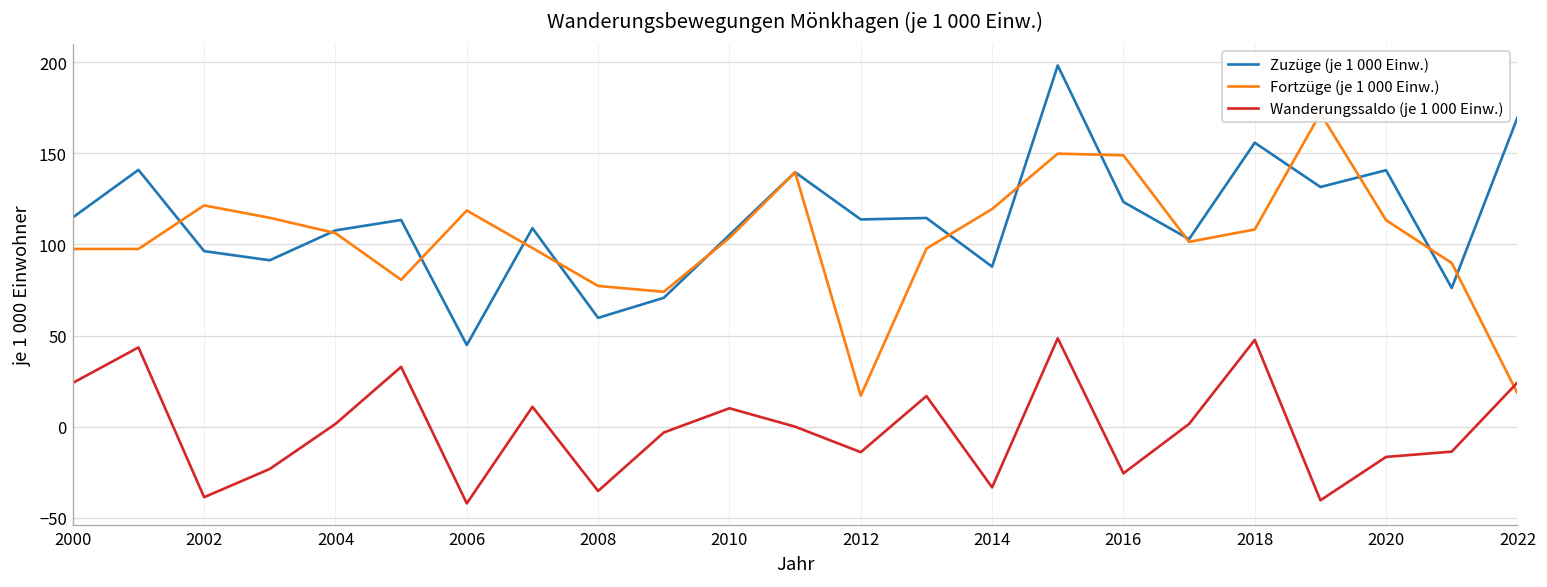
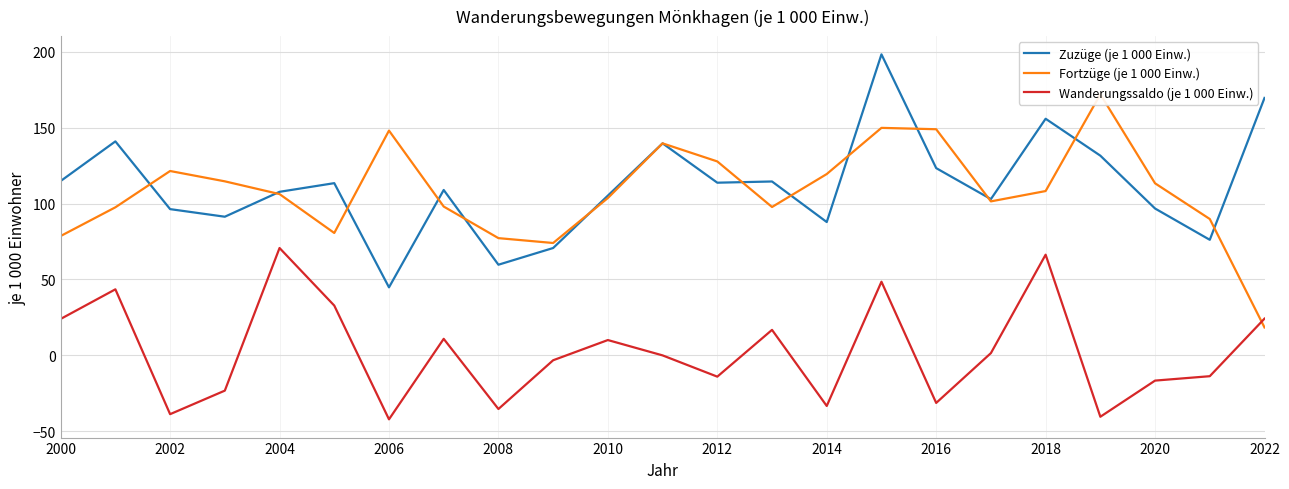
Fortzüge (je 1 000 Einw.), 2000: 98 -> 79
Wanderungssaldo (je 1 000 Einw.), 2004: 2 -> 71
Fortzüge (je 1 000 Einw.), 2006: 119 -> 148
Fortzüge (je 1 000 Einw.), 2012: 17 -> 128
Wanderungssaldo (je 1 000 Einw.), 2016: -26 -> -31
Wanderungssaldo (je 1 000 Einw.), 2018: 48 -> 66
Zuzüge (je 1 000 Einw.), 2020: 141 -> 97
